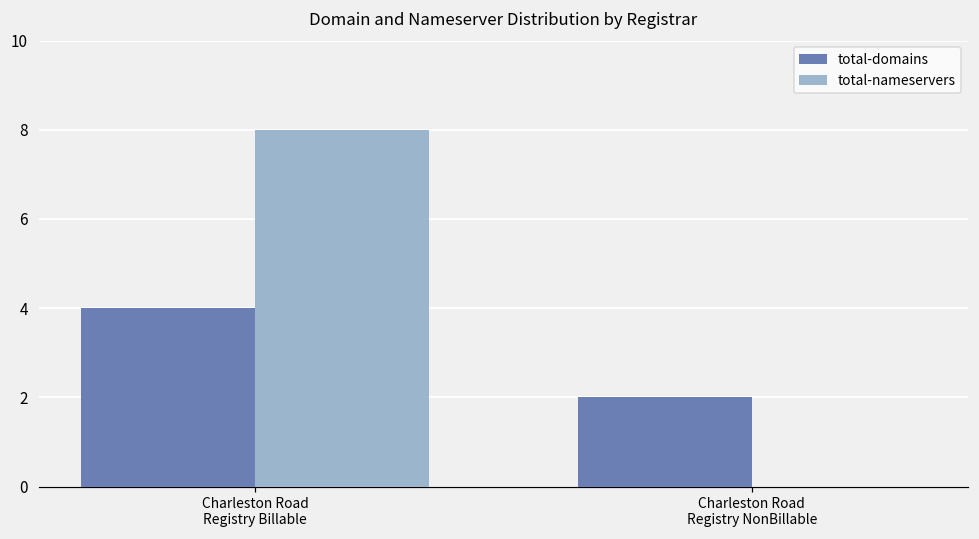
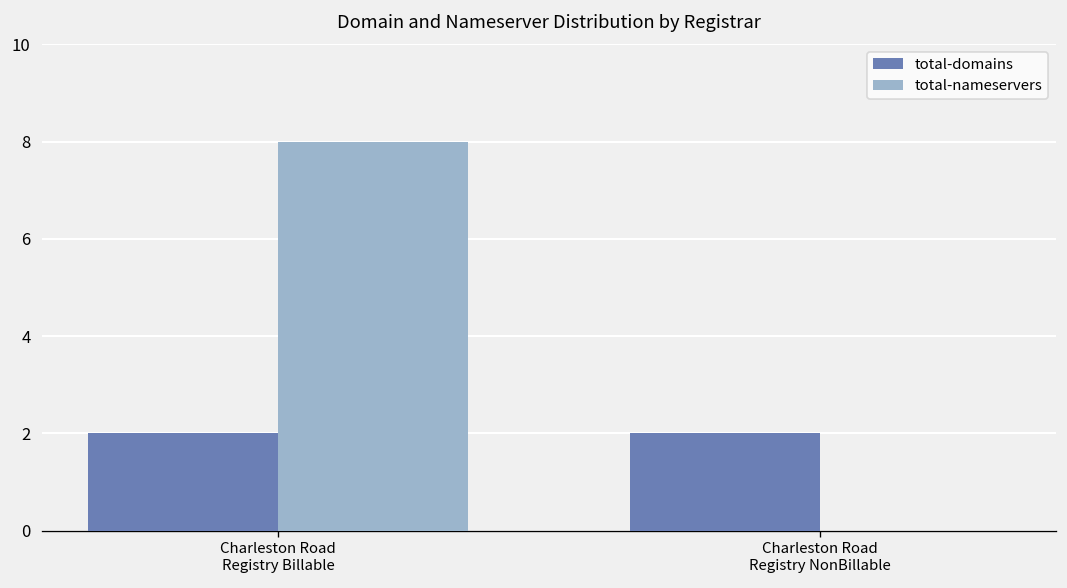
total-domains, Charleston Road Registry Billable: 4 -> 2
